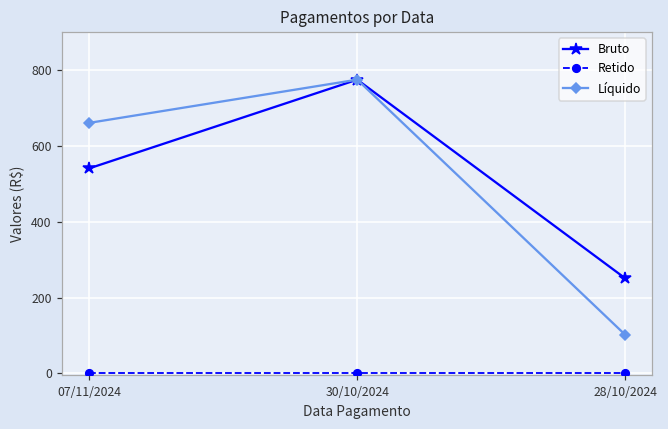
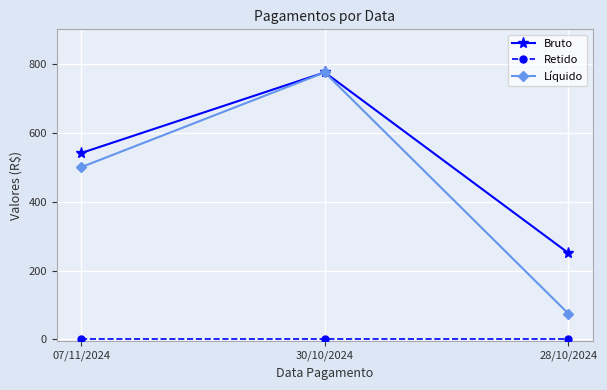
Líquido, 07/11/2024: 660 -> 500
Líquido, 28/10/2024: 100 -> 80
